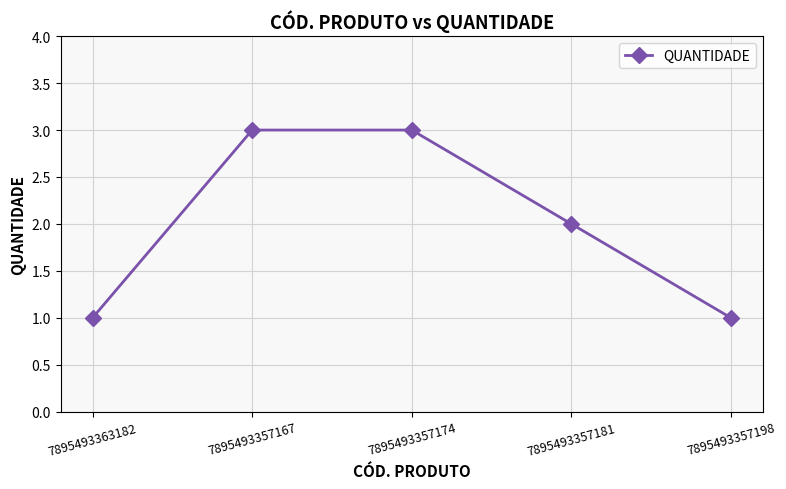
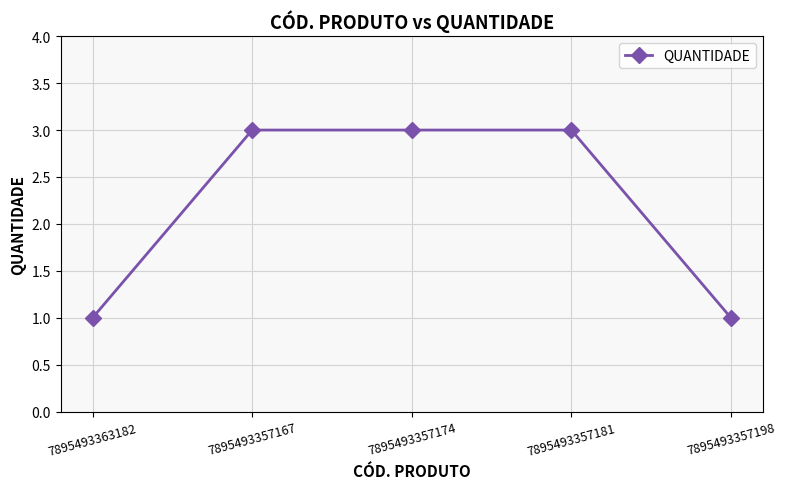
7895493357181: 2 -> 3
